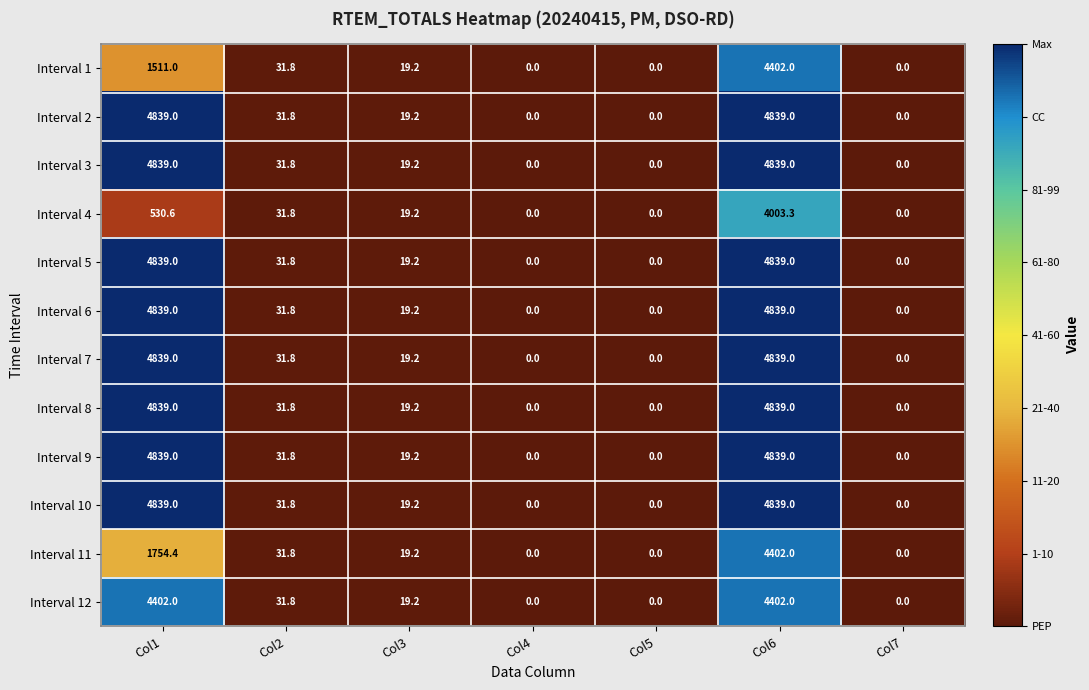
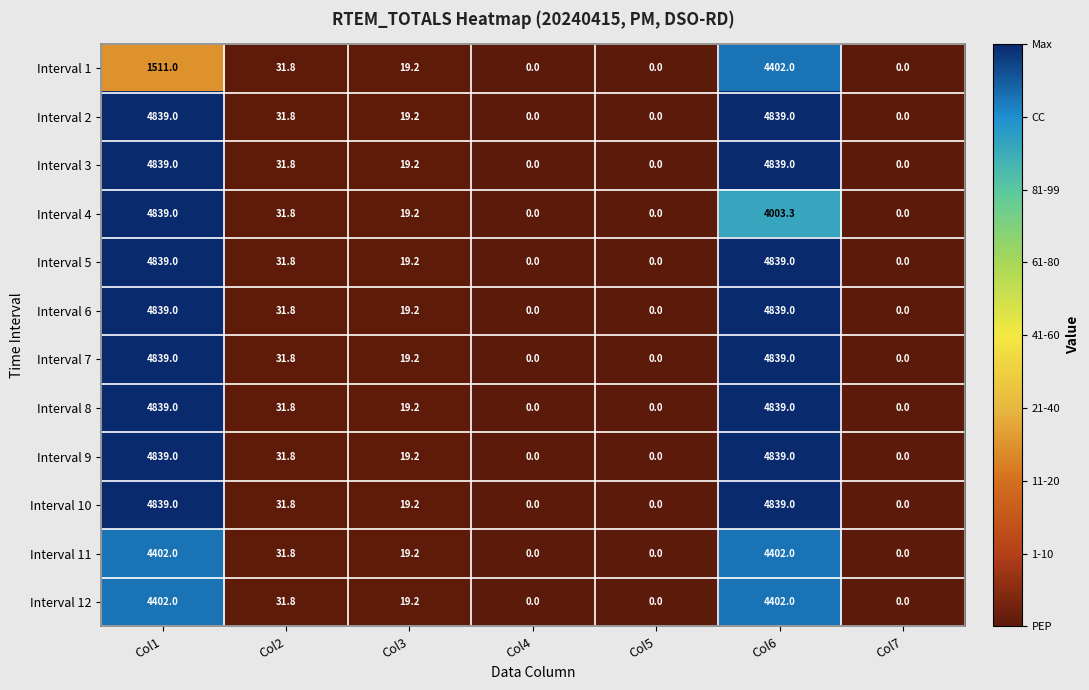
Interval 4, Col1: 530.6 -> 4839.0
Interval 11, Col1: 1754.4 -> 4402.0
